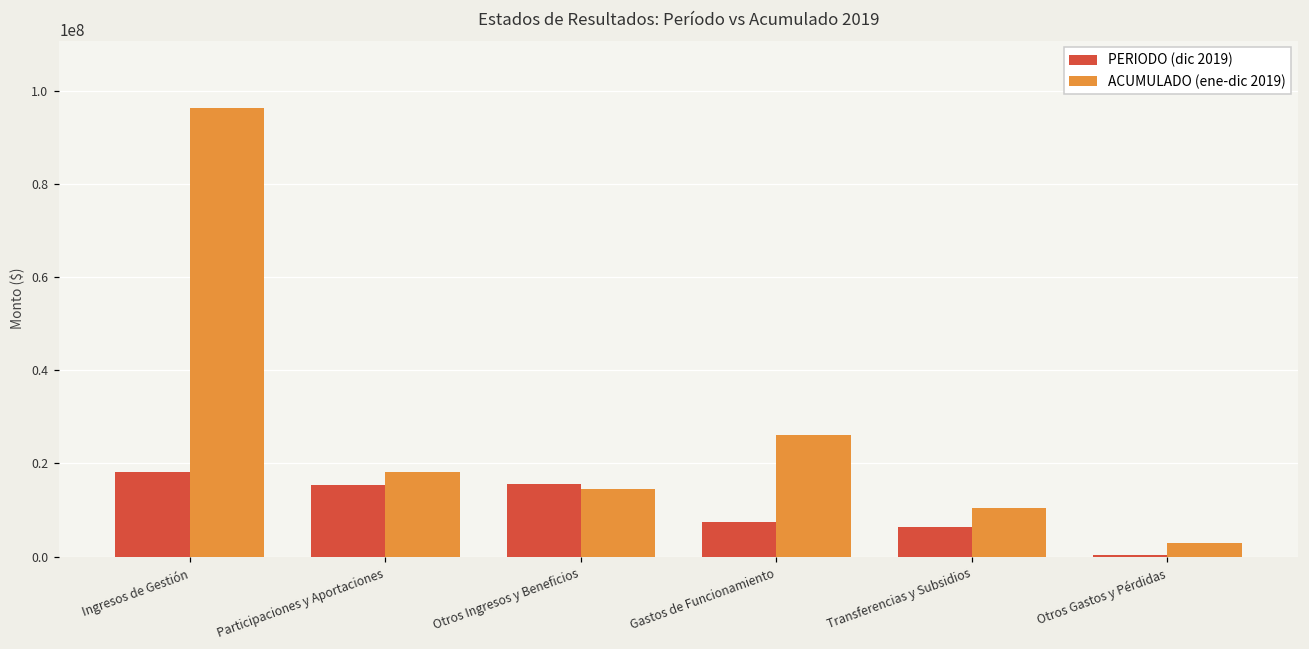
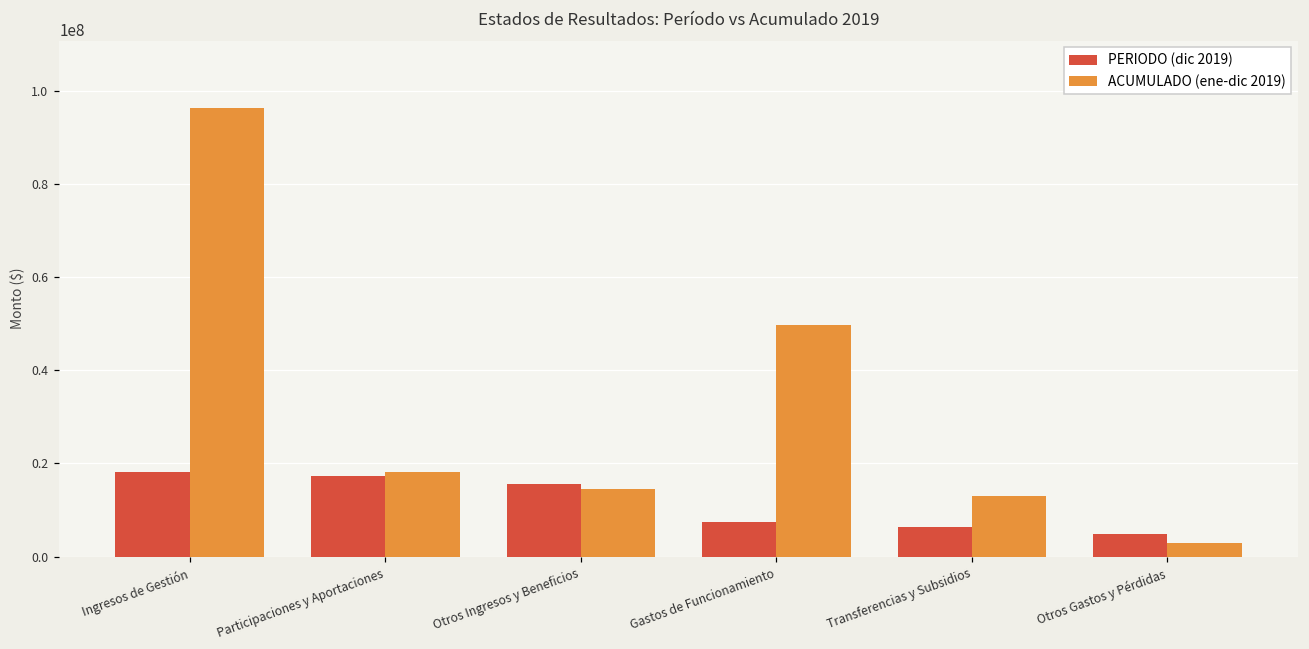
PERIODO (dic 2019), Participaciones y Aportaciones: 15000000 -> 17000000
ACUMULADO (ene-dic 2019), Gastos de Funcionamiento: 26000000 -> 50000000
ACUMULADO (ene-dic 2019), Transferencias y Subsidios: 10000000 -> 13000000
PERIODO (dic 2019), Otros Gastos y Pérdidas: 0 -> 5000000
